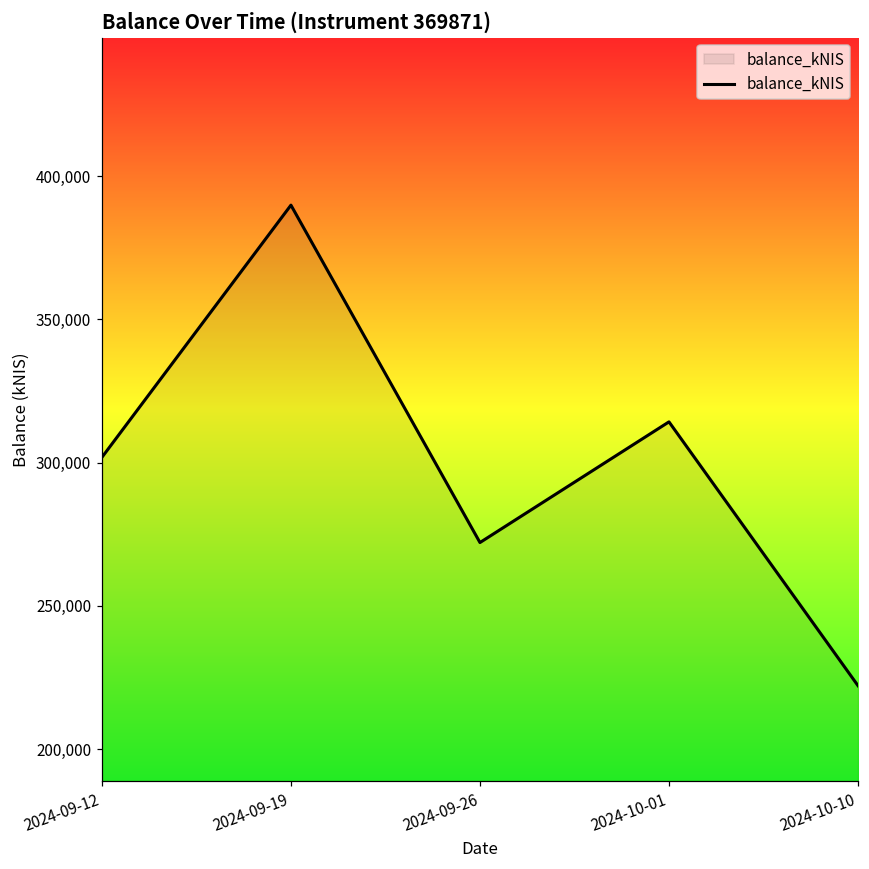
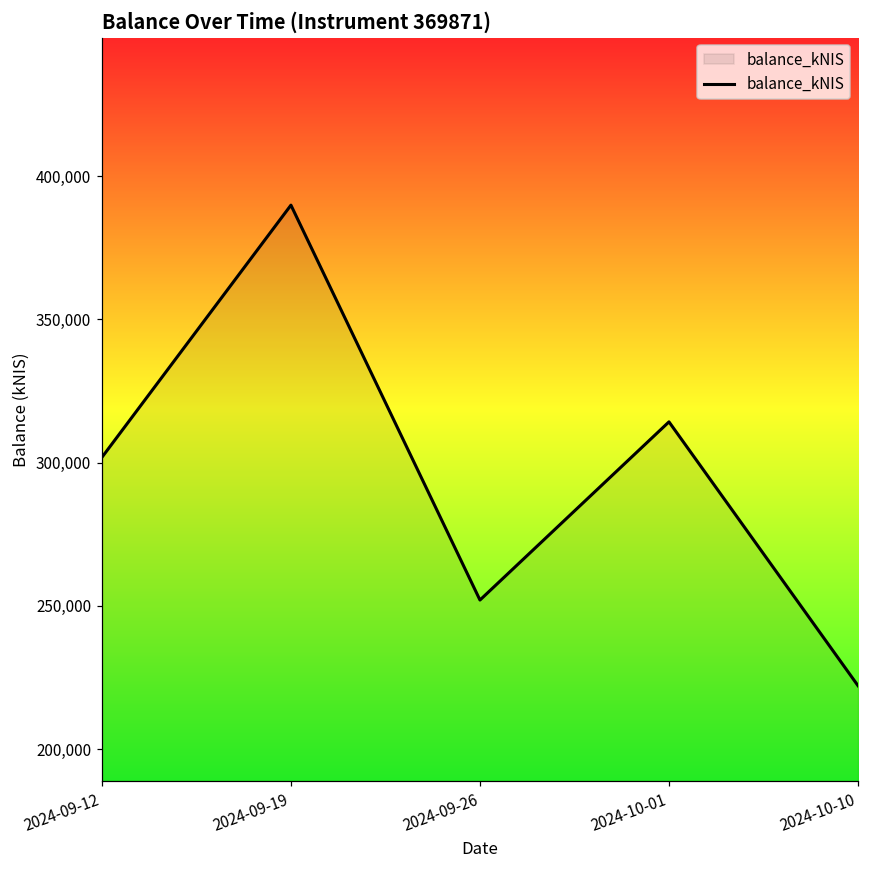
2024-09-26: 272,000 -> 252,000
